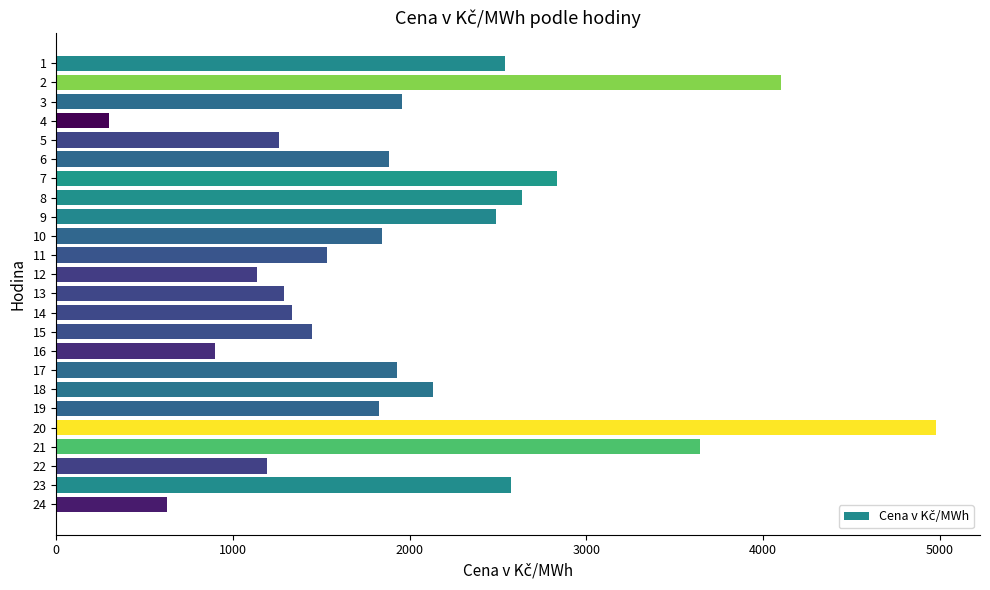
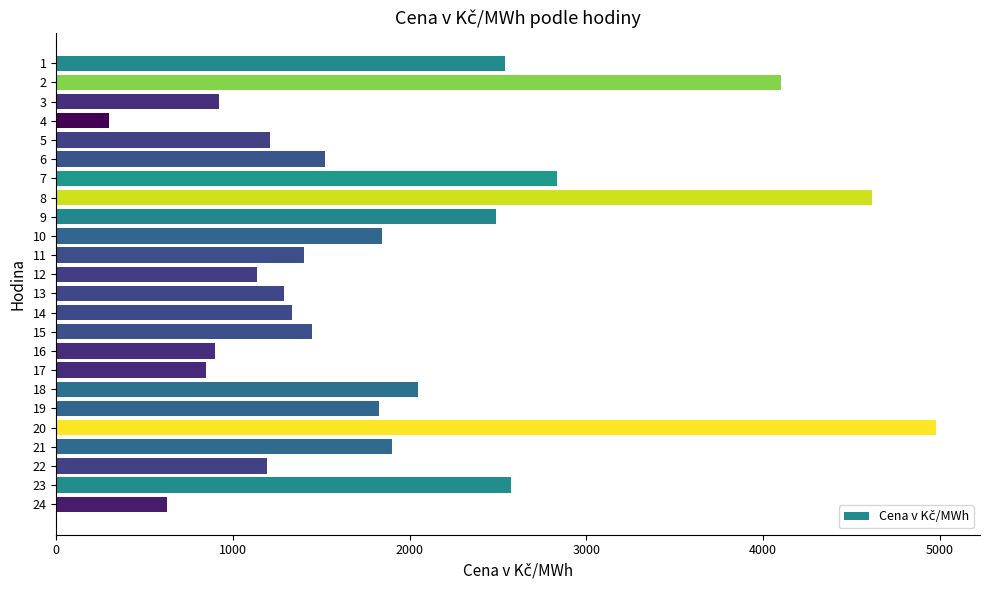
3: 1960 -> 920
5: 1260 -> 1210
6: 1880 -> 1520
8: 2640 -> 4620
11: 1530 -> 1400
17: 1930 -> 850
18: 2130 -> 2040
21: 3640 -> 1900
